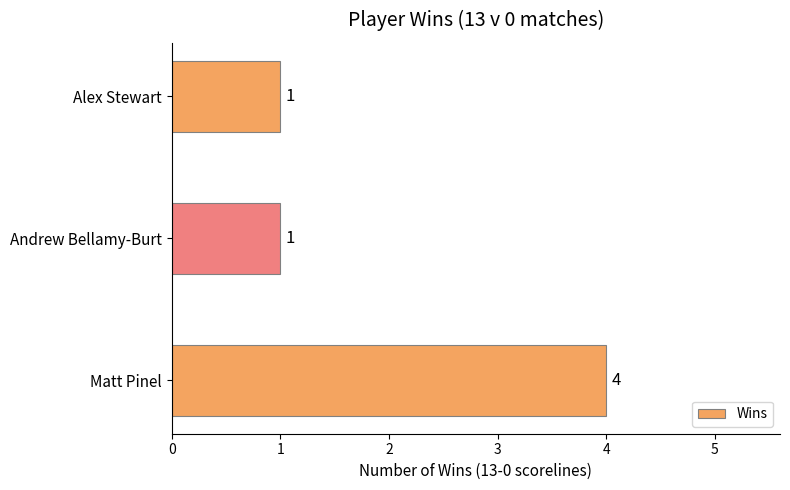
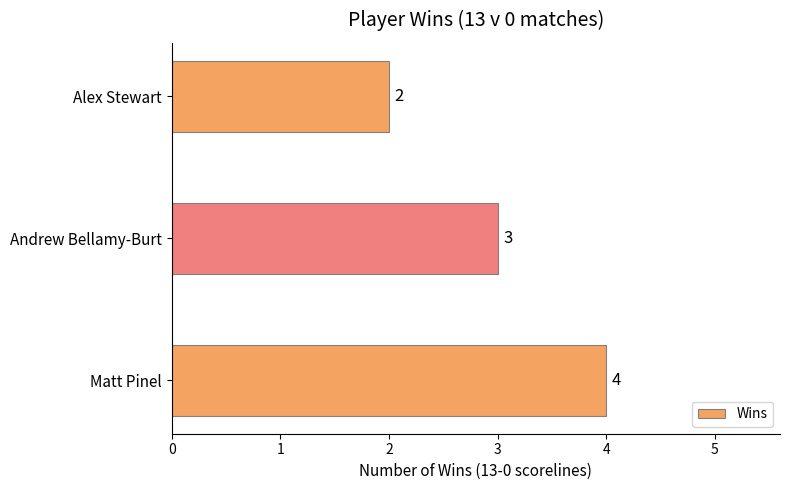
Alex Stewart: 1 -> 2
Andrew Bellamy-Burt: 1 -> 3
